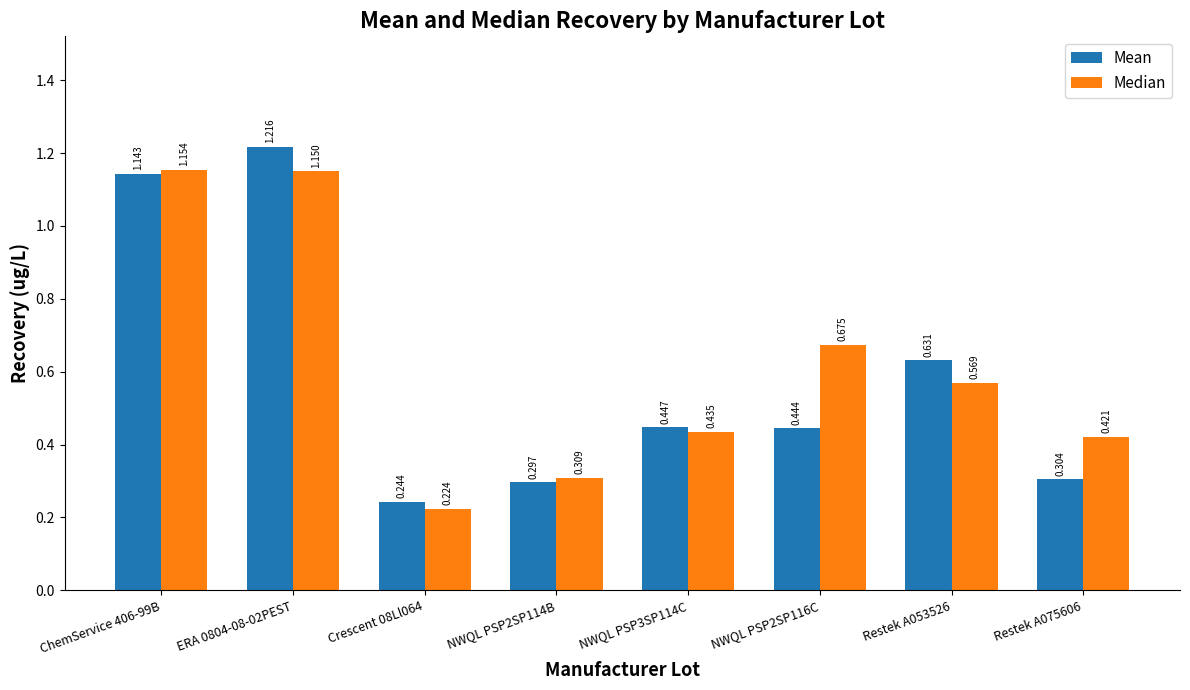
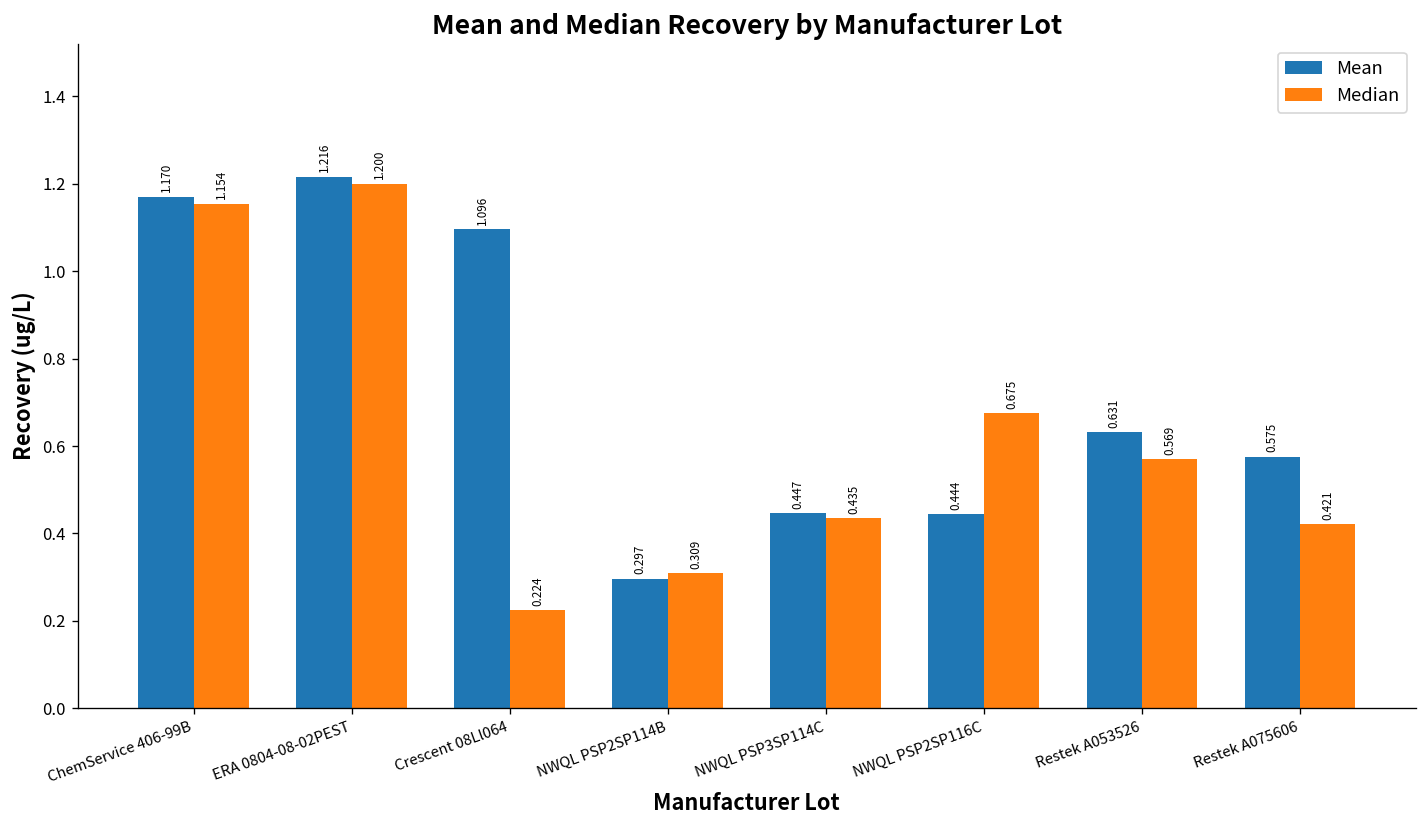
Mean, ChemService 406-99B: 1.143 -> 1.170
Median, ERA 0804-08-02PEST: 1.150 -> 1.200
Mean, Crescent 08Ll064: 0.244 -> 1.096
Mean, Restek A075606: 0.304 -> 0.575
